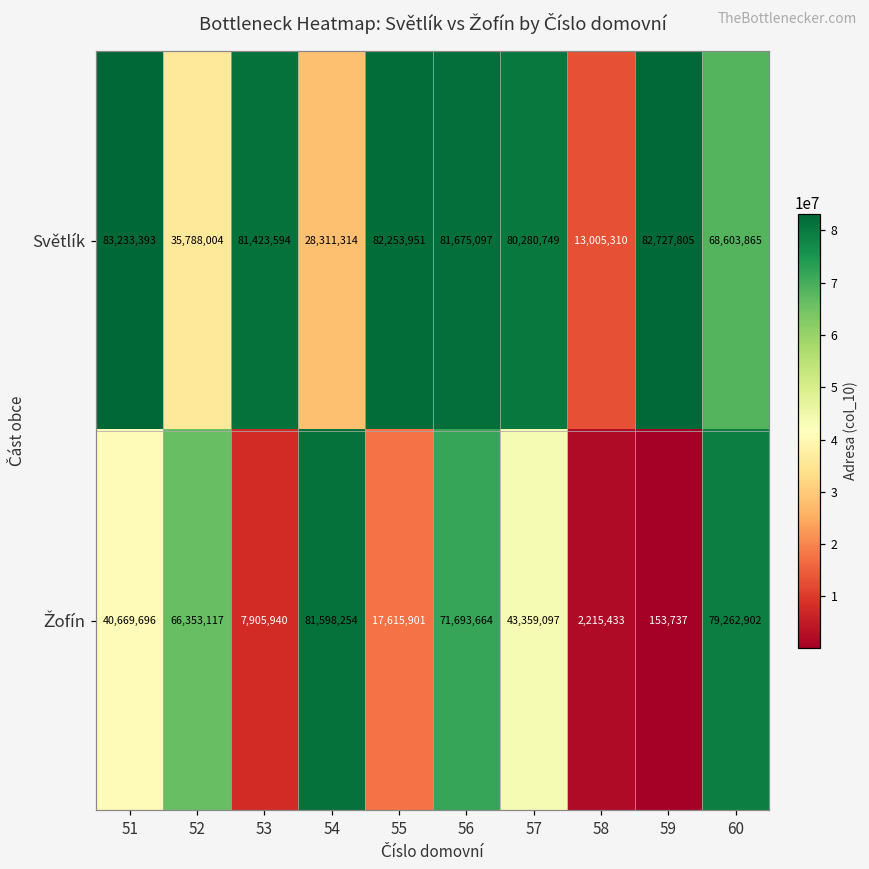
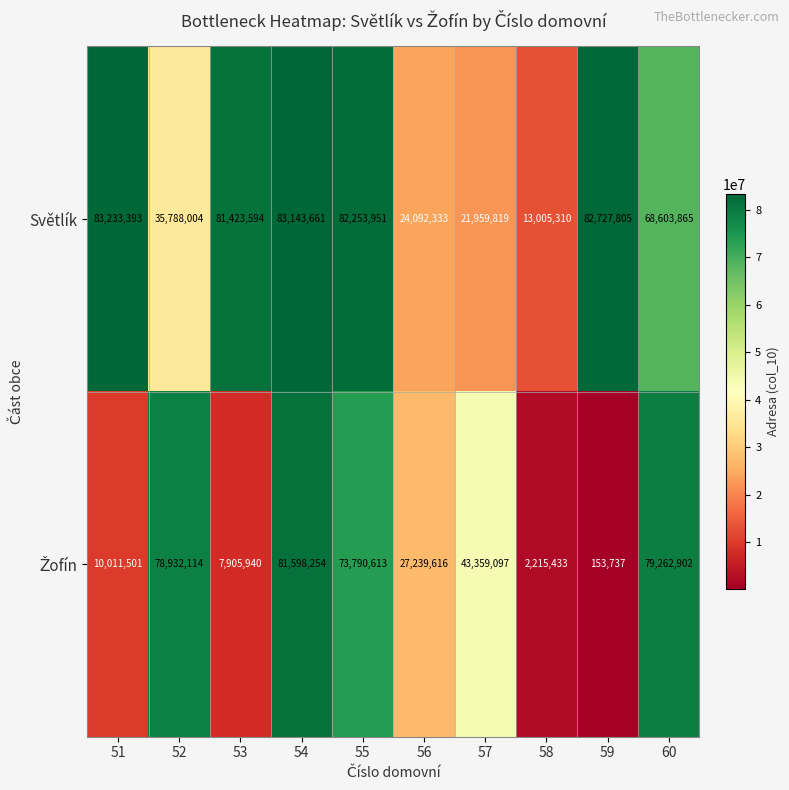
Světlík, 54: 28,311,314 -> 83,143,661
Světlík, 56: 81,675,097 -> 24,092,333
Světlík, 57: 80,280,749 -> 21,959,819
Žofín, 51: 40,669,696 -> 10,011,501
Žofín, 52: 66,353,117 -> 78,932,114
Žofín, 55: 17,615,901 -> 73,790,613
Žofín, 56: 71,693,664 -> 27,239,616
